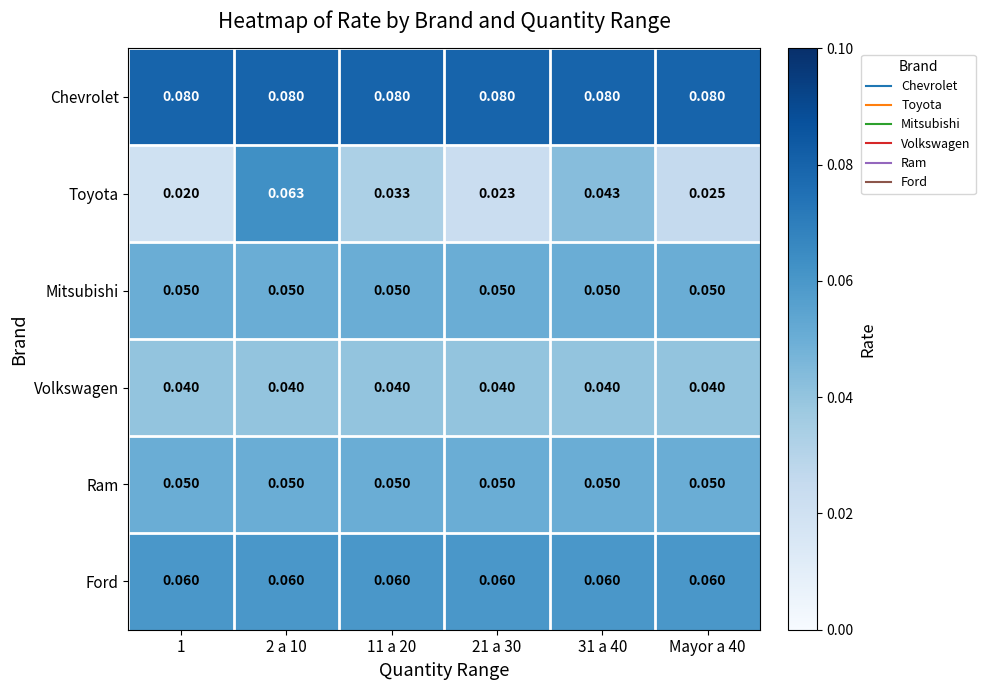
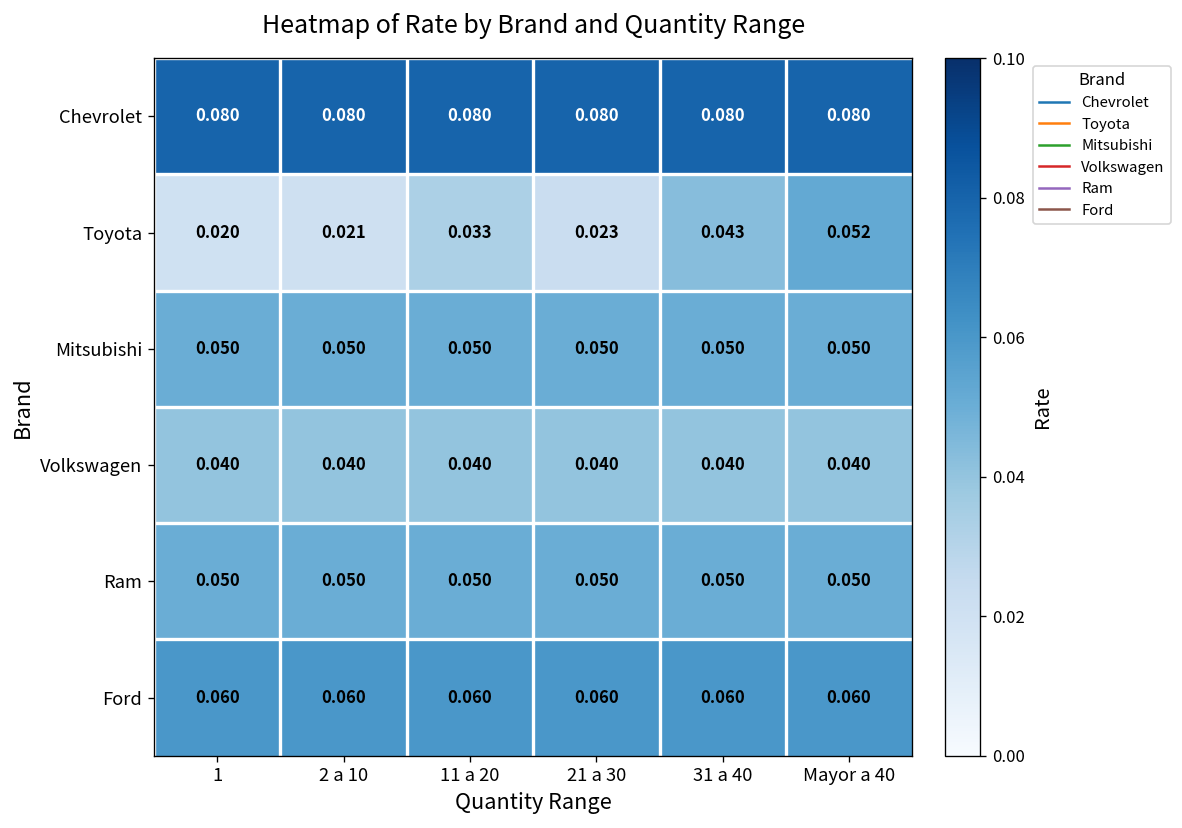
Toyota, 2 a 10: 0.063 -> 0.021
Toyota, Mayor a 40: 0.025 -> 0.052
